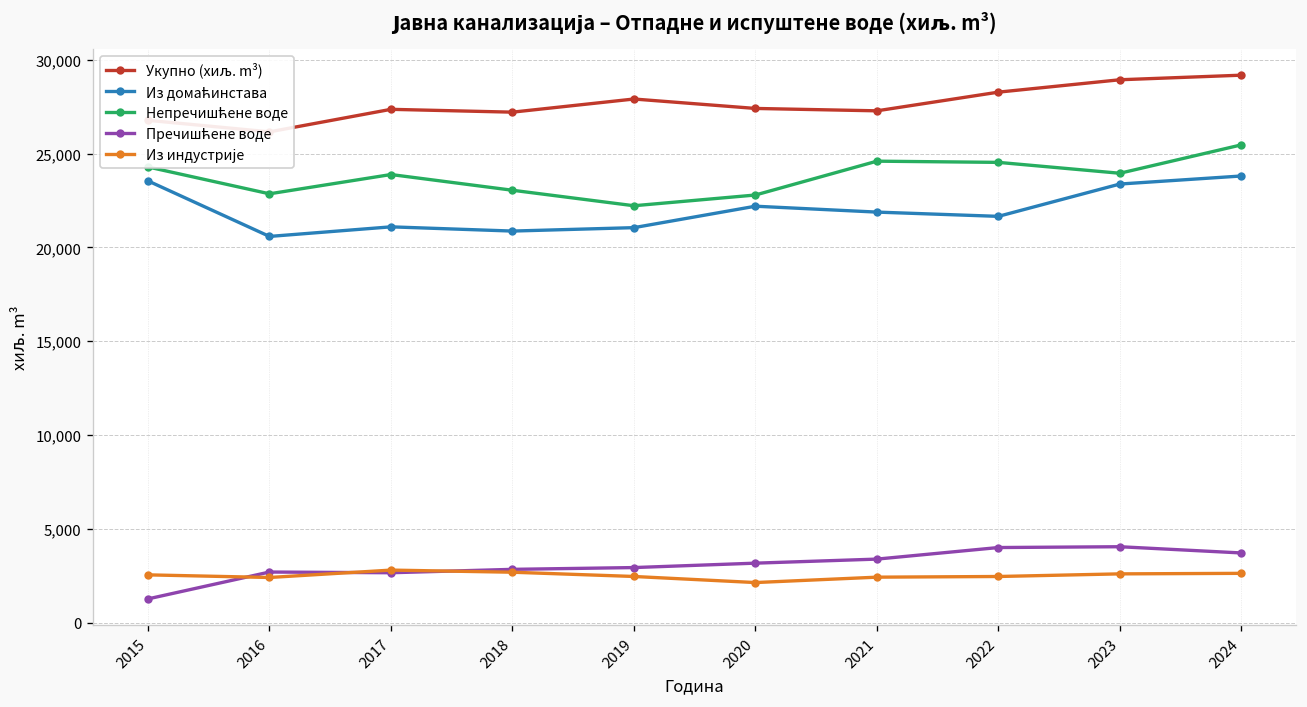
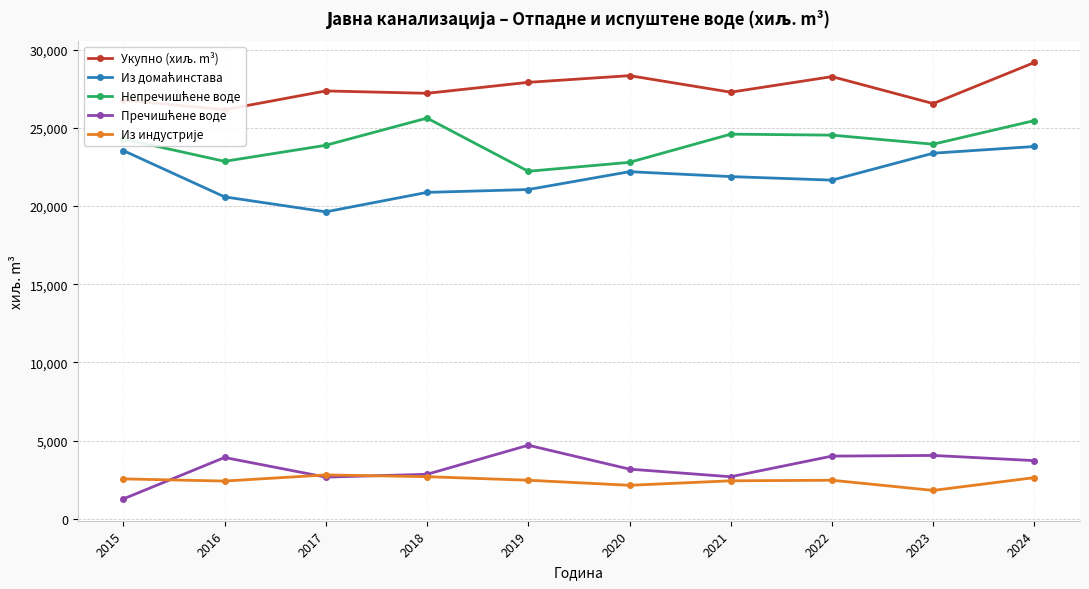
Пречишћене воде, 2016: 2,700 -> 3,900
Из домаћинстава, 2017: 21,100 -> 19,600
Непречишћене воде, 2018: 23,100 -> 25,600
Пречишћене воде, 2019: 2,900 -> 4,700
Укупно (хиљ. m³), 2020: 27,400 -> 28,300
Пречишћене воде, 2021: 3,400 -> 2,700
Укупно (хиљ. m³), 2023: 28,900 -> 26,600
Из индустрије, 2023: 2,600 -> 1,800
